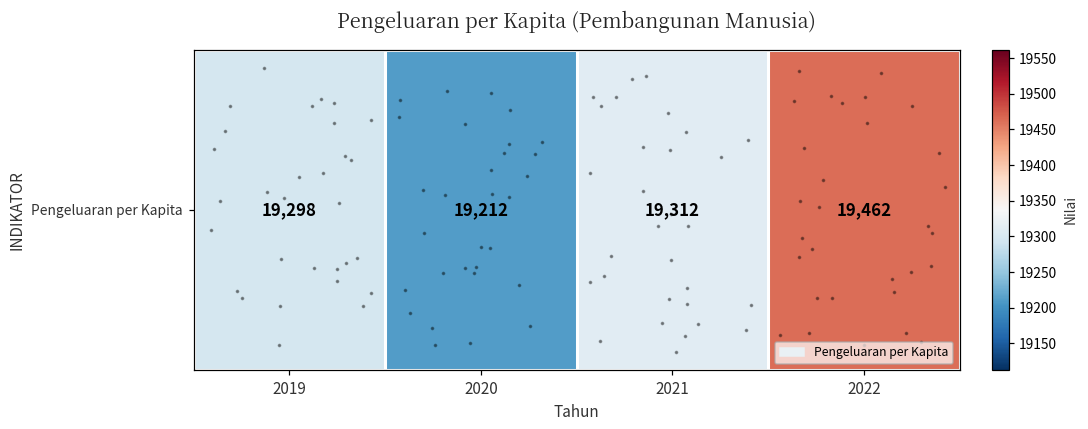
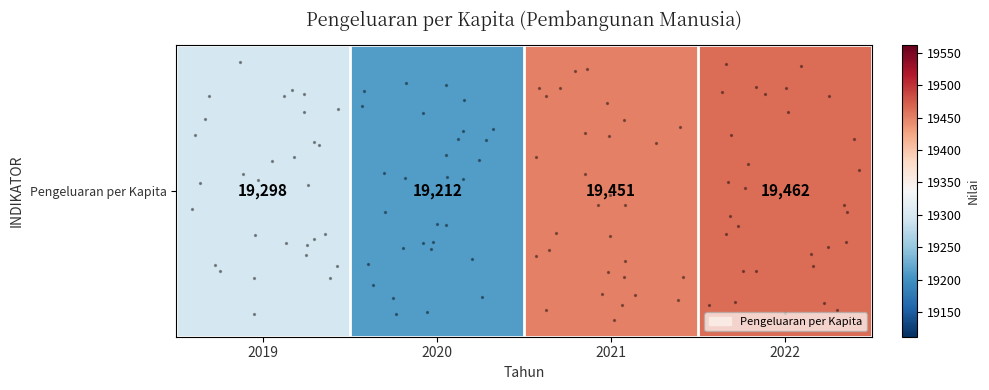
Pengeluaran per Kapita, 2021: 19,312 -> 19,451
